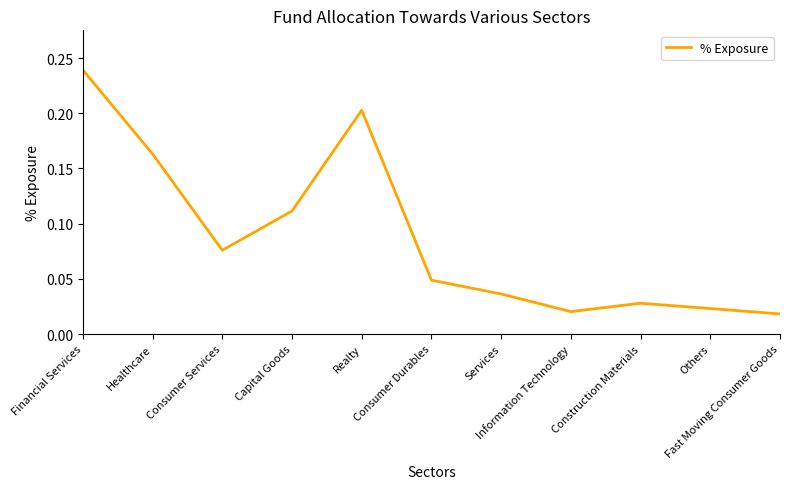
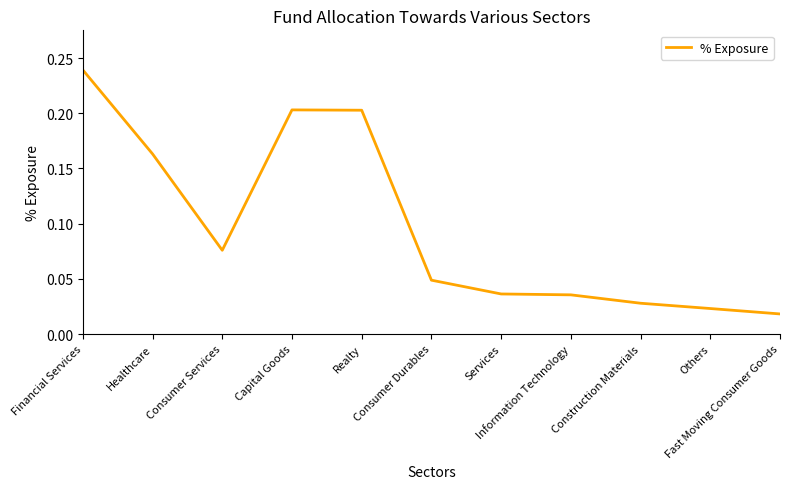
Capital Goods: 0.112 -> 0.203
Information Technology: 0.020 -> 0.036
